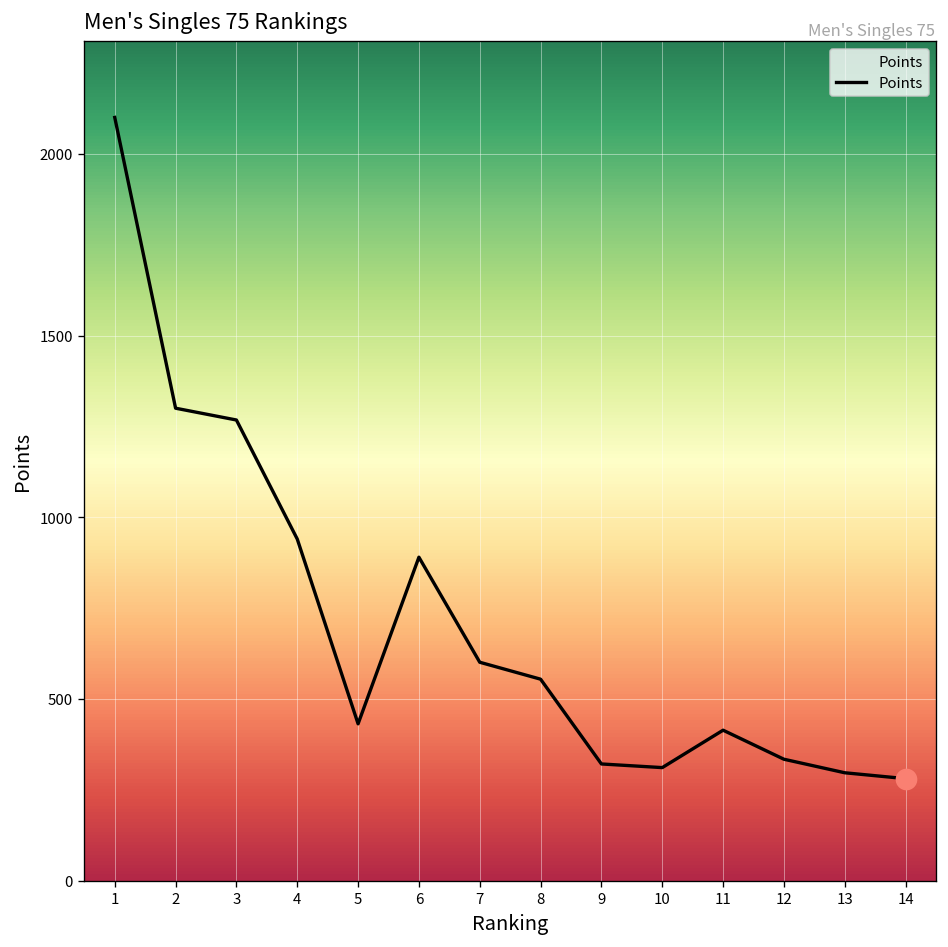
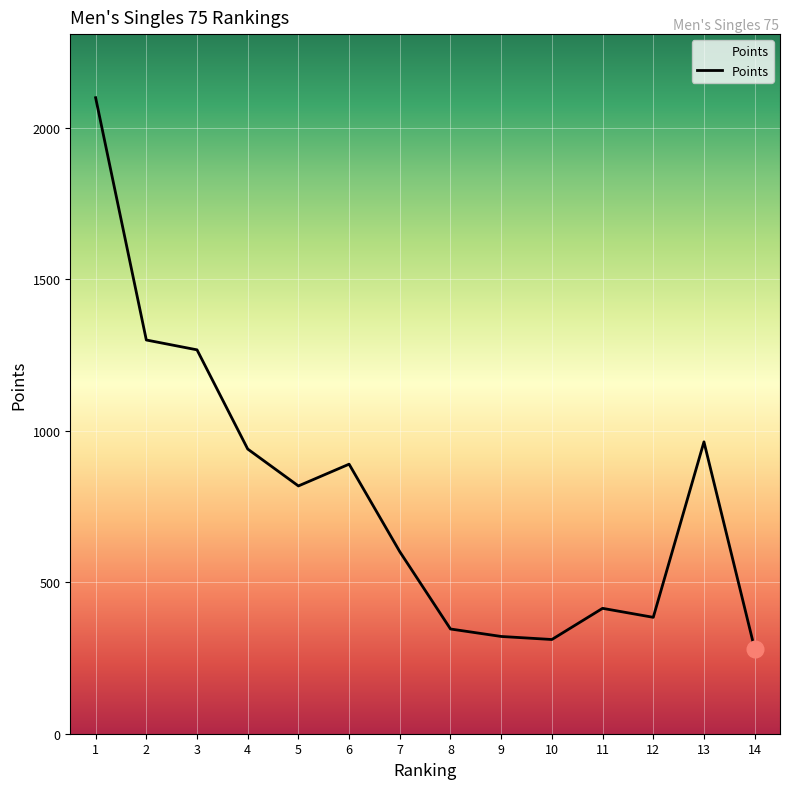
Points, 5: 430 -> 820
Points, 8: 550 -> 350
Points, 12: 330 -> 380
Points, 13: 300 -> 960
